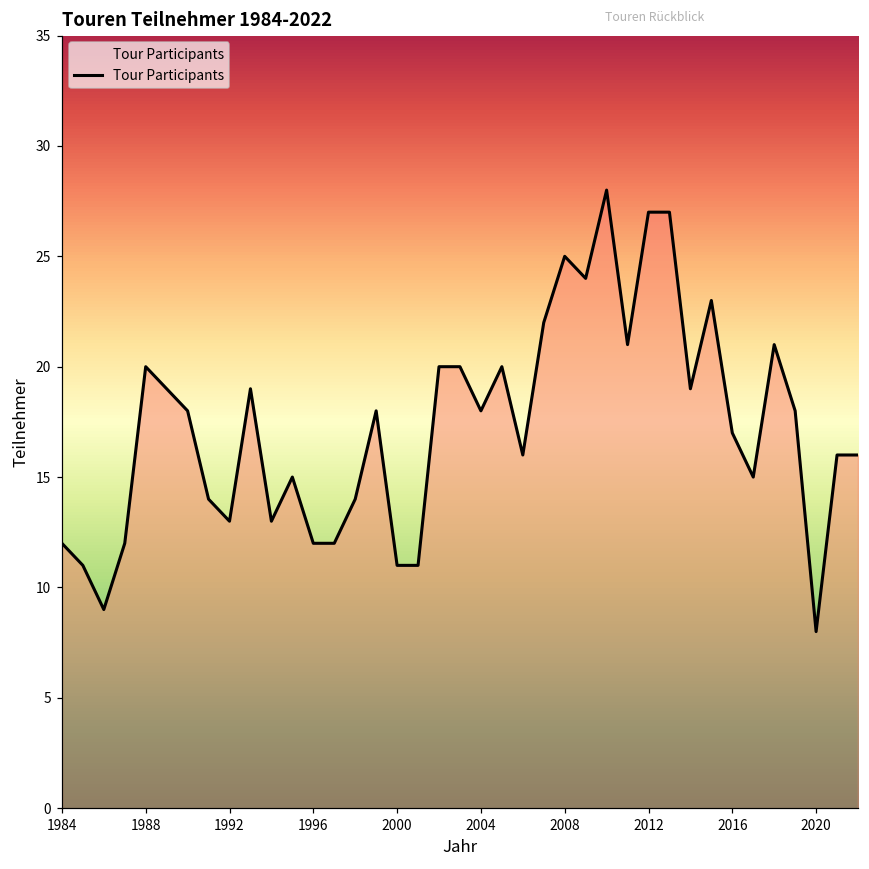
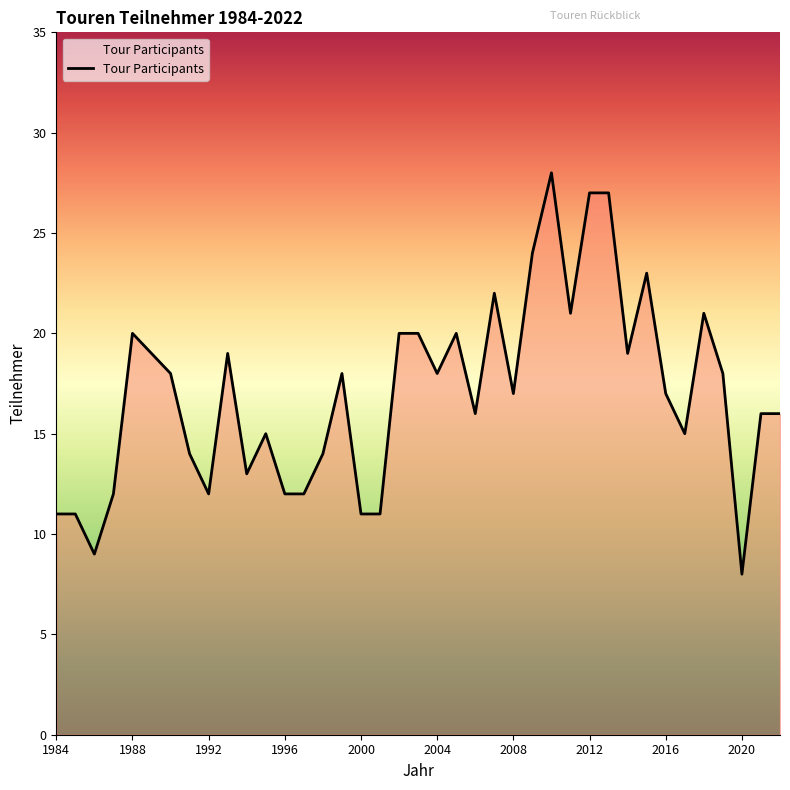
1984: 12 -> 11
1992: 13 -> 12
2008: 25 -> 17
